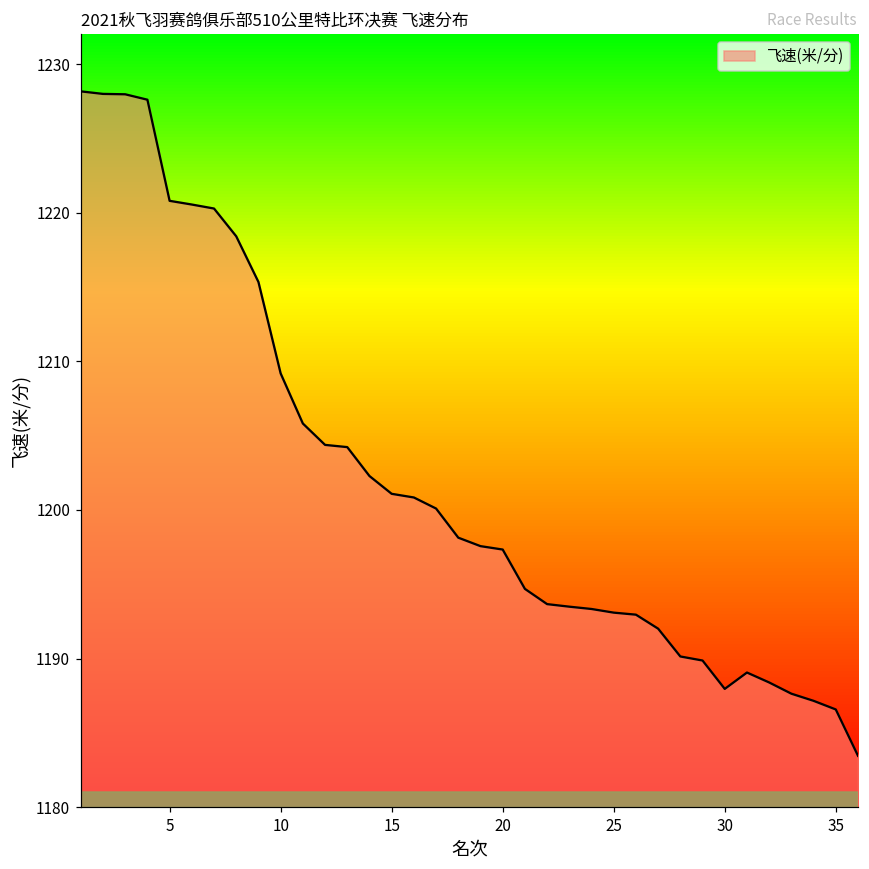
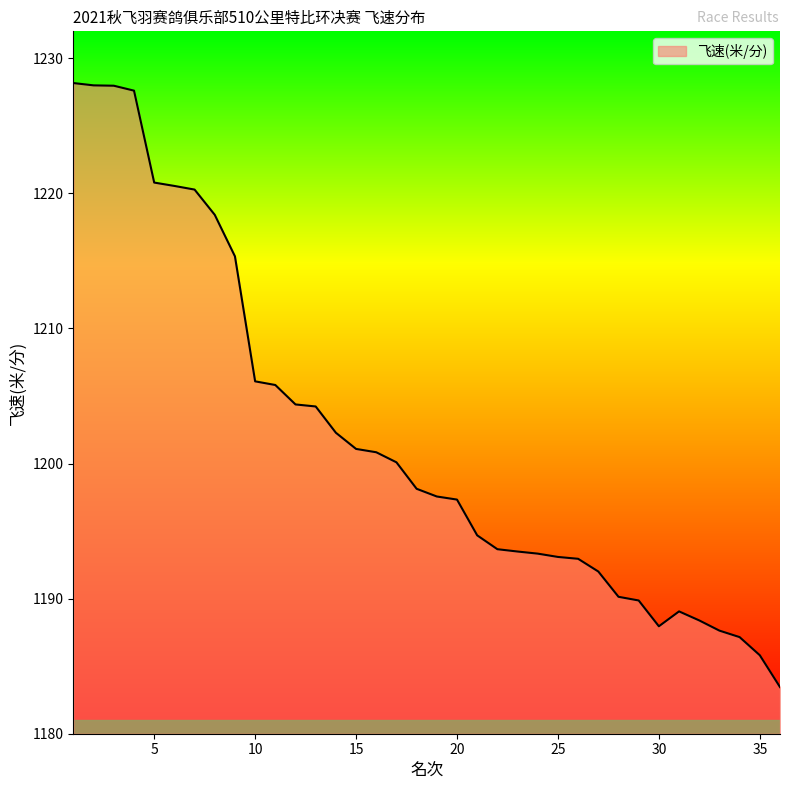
10: 1209.2 -> 1206.1
35: 1186.6 -> 1185.8
